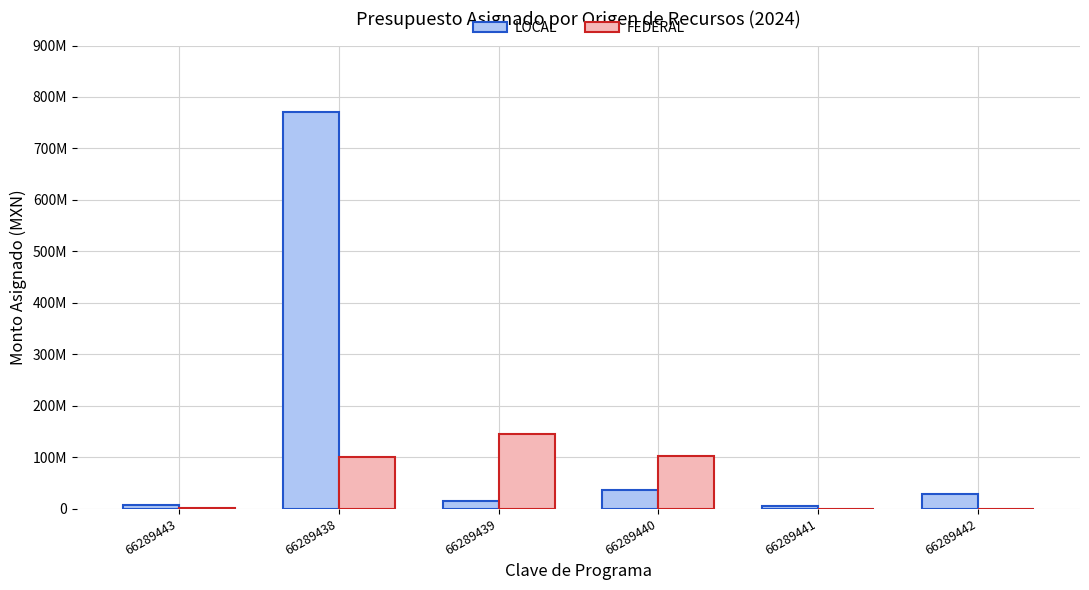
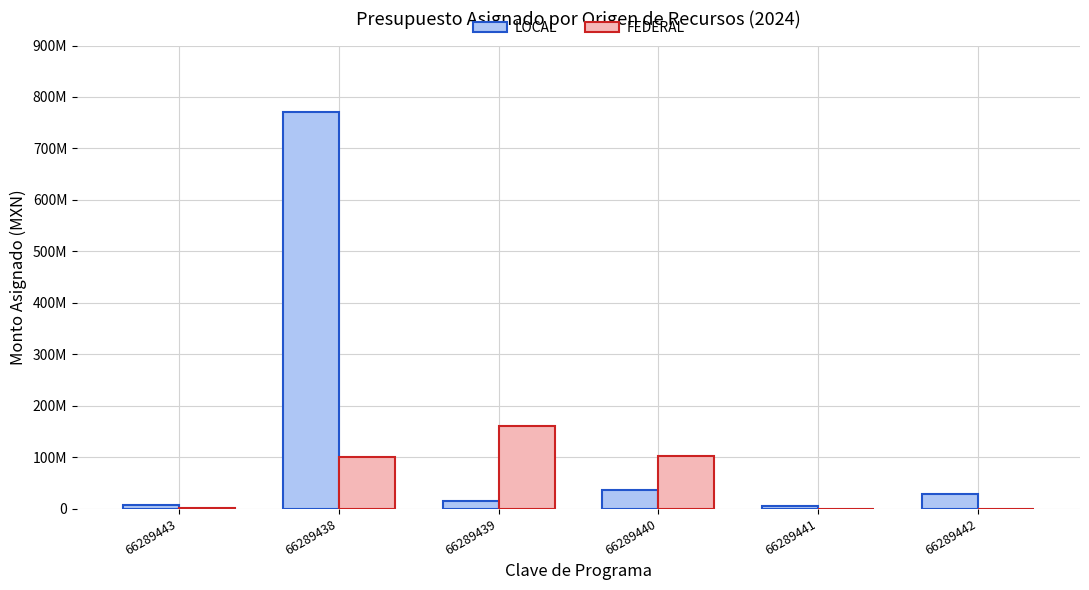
FEDERAL, 66289439: 140000000 -> 160000000
